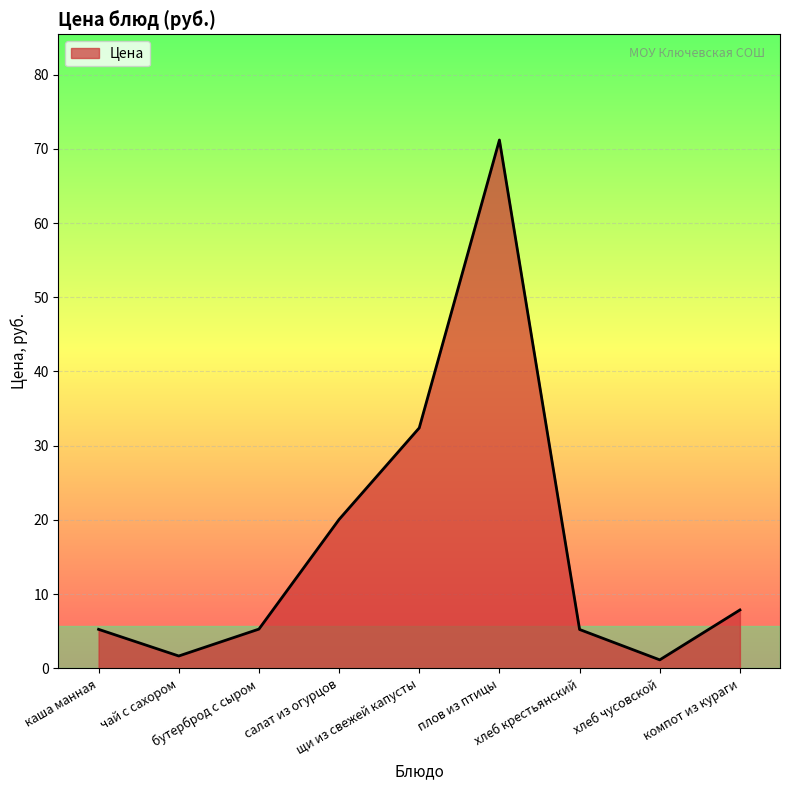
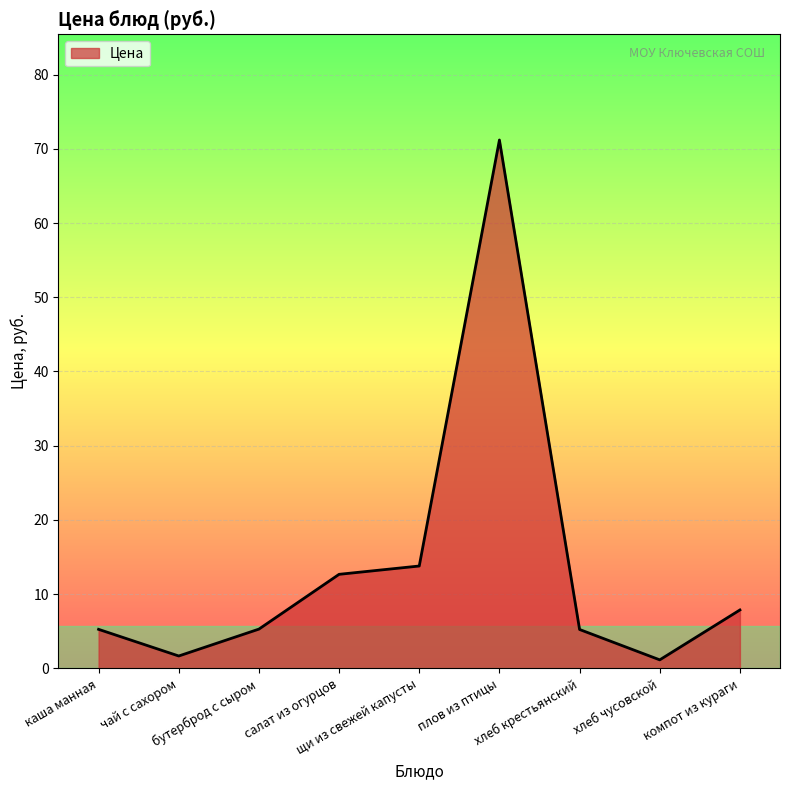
салат из огурцов: 20 -> 13
щи из свежей капусты: 32 -> 14
